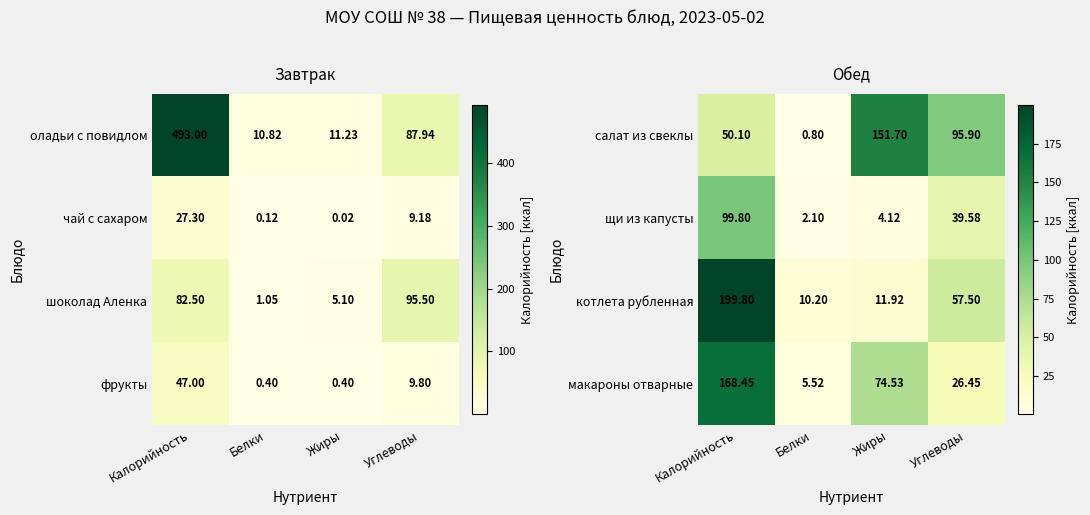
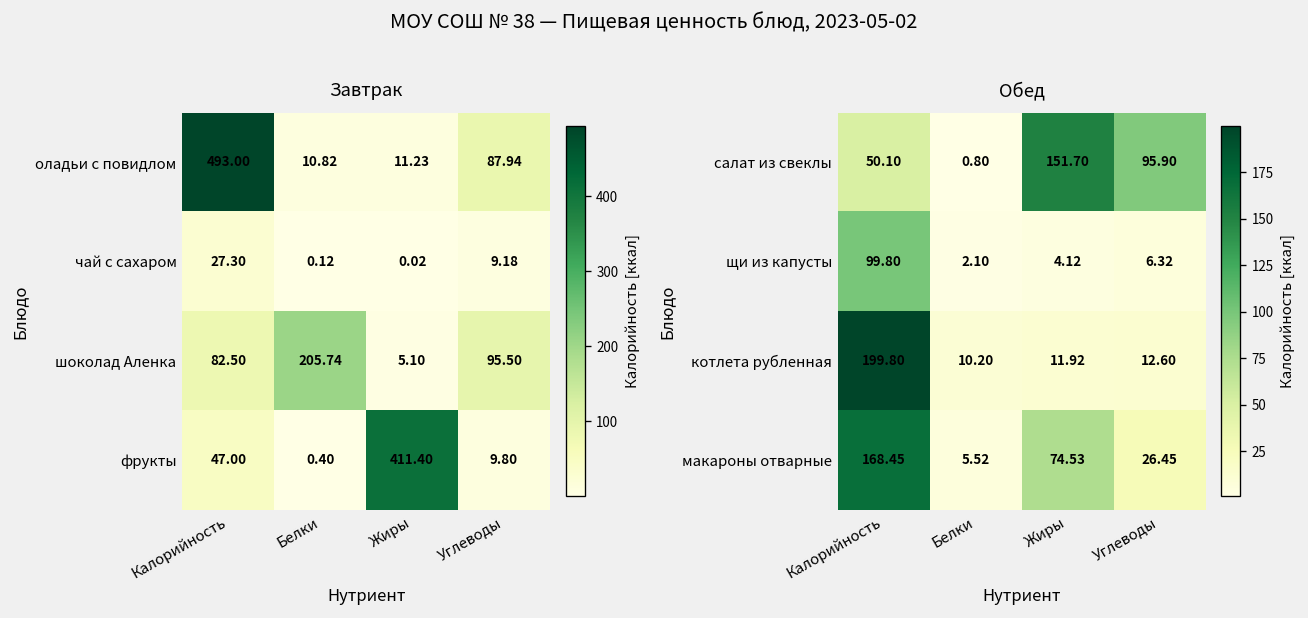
Завтрак, шоколад Аленка, Белки: 1.05 -> 205.74
Завтрак, фрукты, Жиры: 0.40 -> 411.40
Обед, щи из капусты, Углеводы: 39.58 -> 6.32
Обед, котлета рубленная, Углеводы: 57.50 -> 12.60
